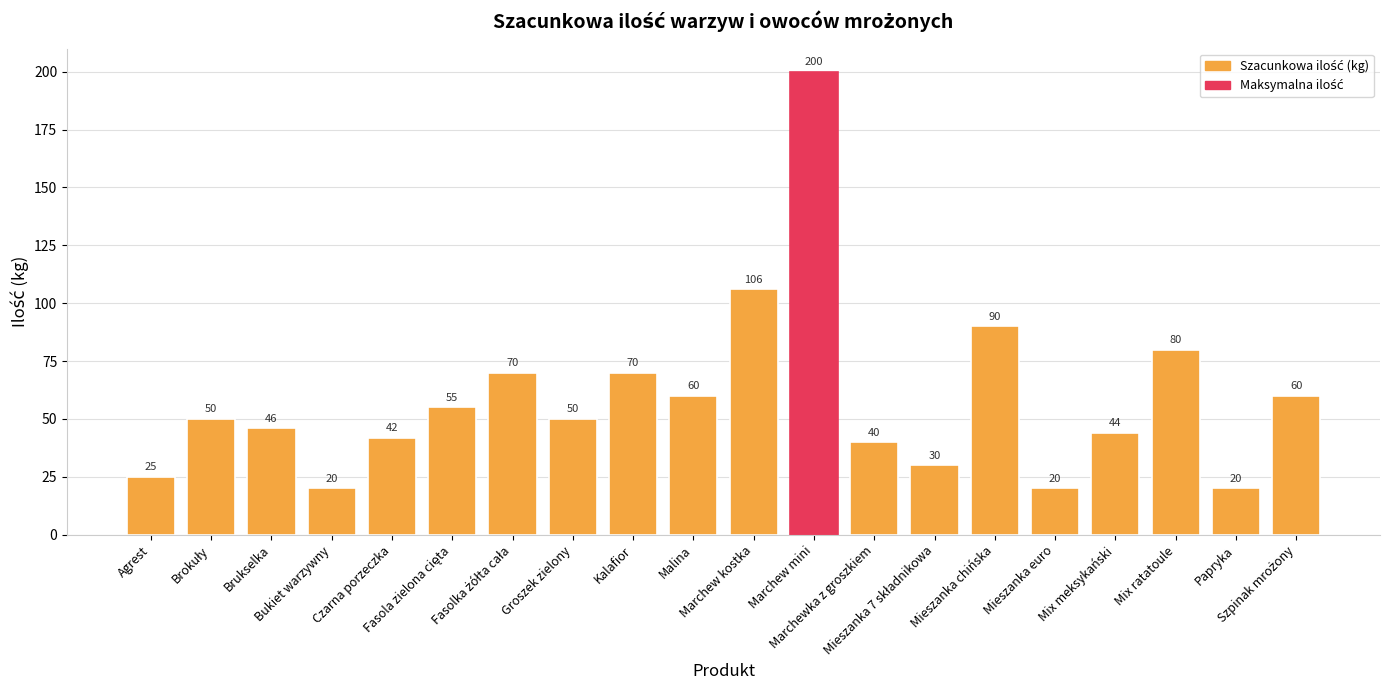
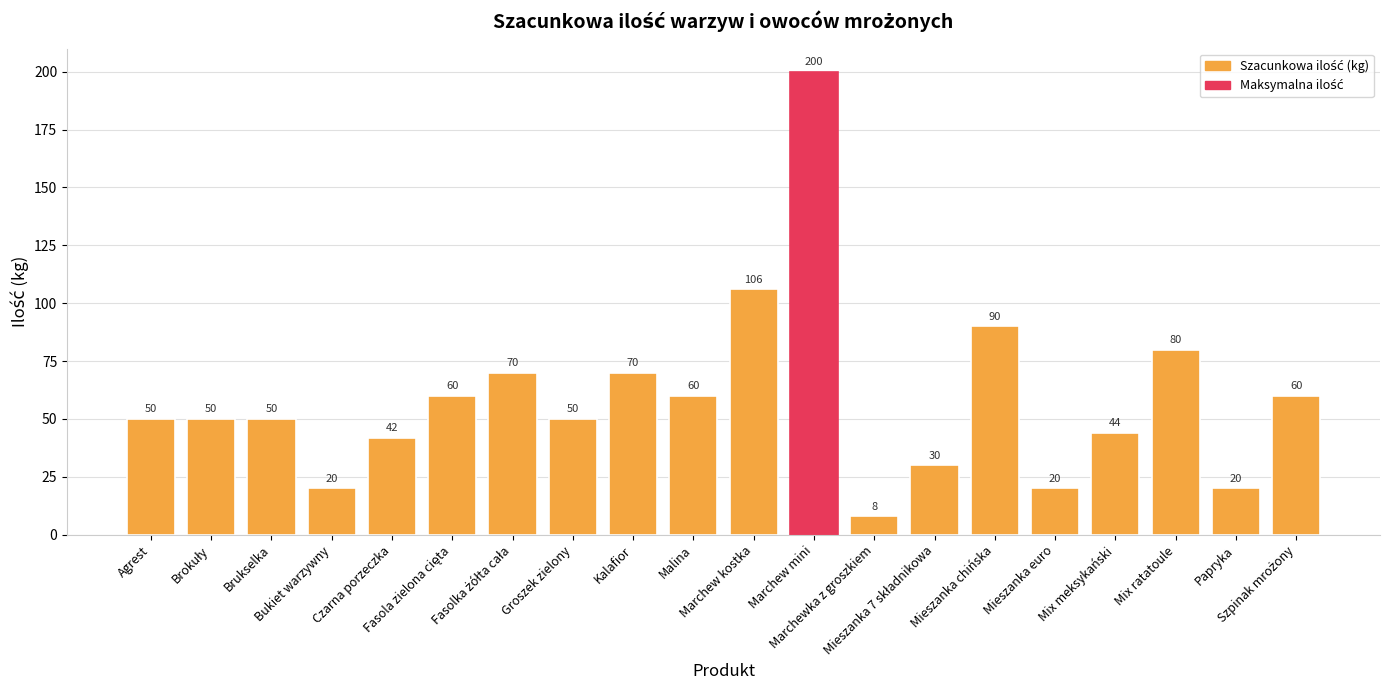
Agrest: 25 -> 50
Brukselka: 46 -> 50
Fasola zielona cięta: 55 -> 60
Marchewka z groszkiem: 40 -> 8
